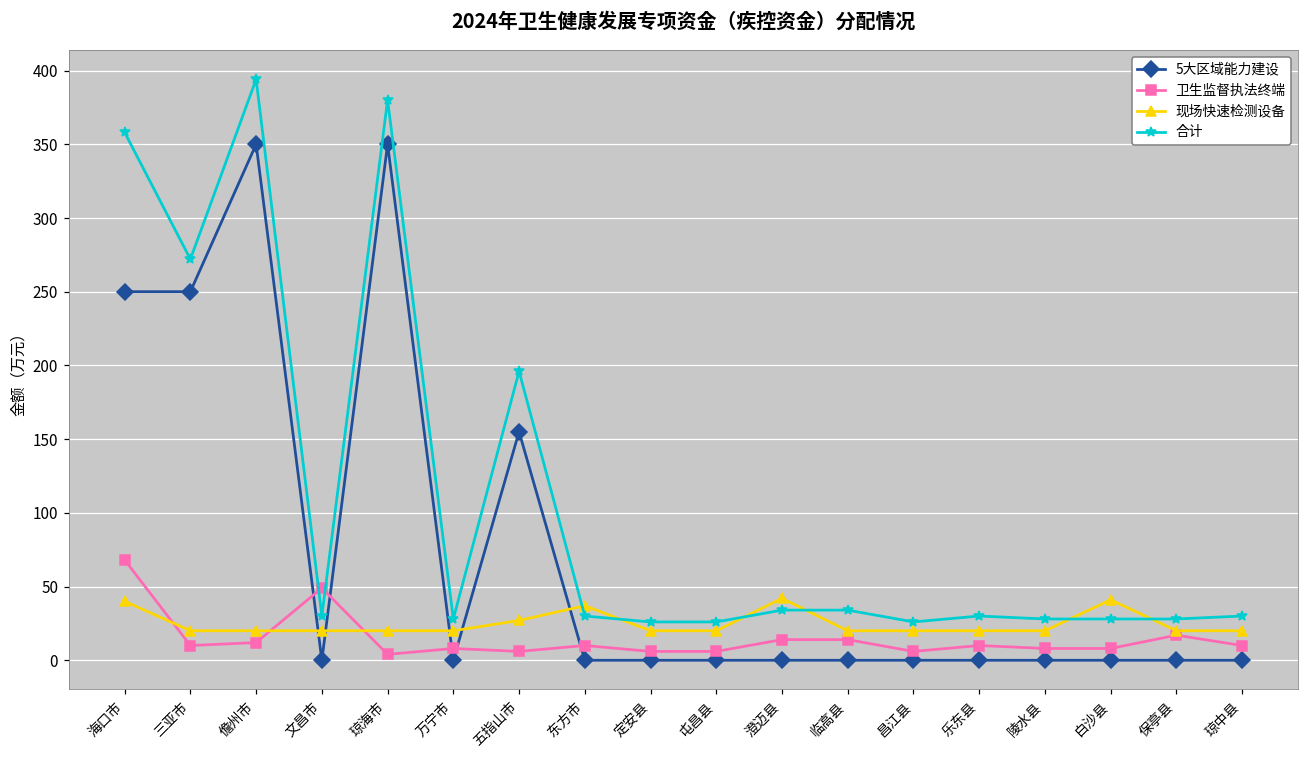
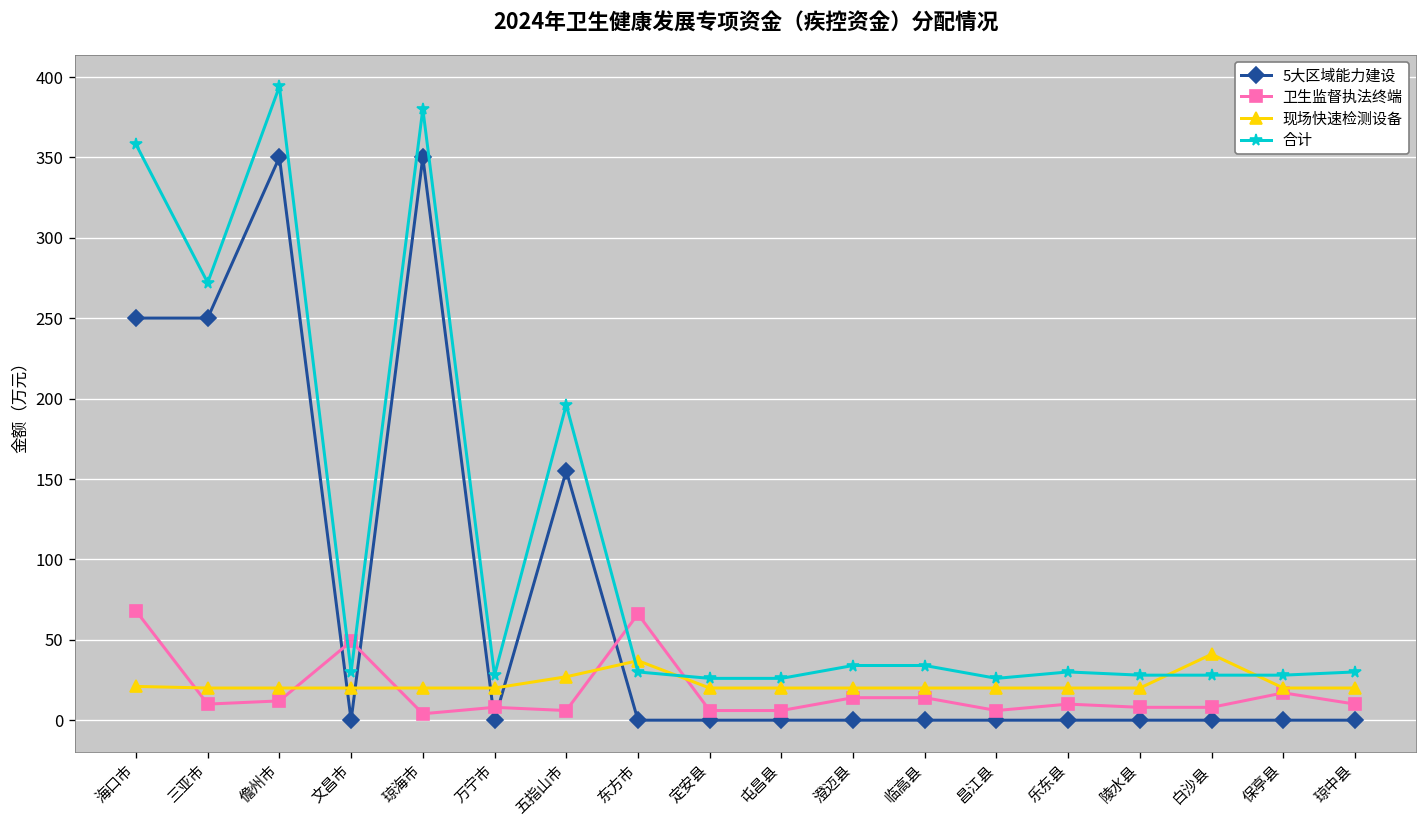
现场快速检测设备, 海口市: 40 -> 21
卫生监督执法终端, 东方市: 10 -> 66
现场快速检测设备, 澄迈县: 42 -> 20
